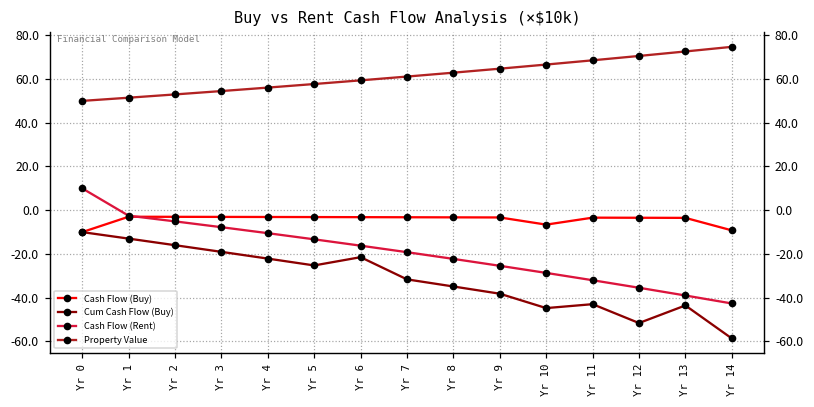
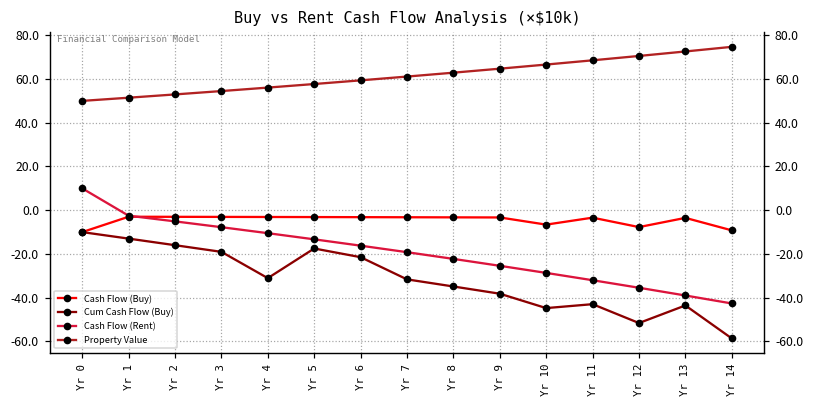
Cum Cash Flow (Buy), Yr 4: -22 -> -31
Cum Cash Flow (Buy), Yr 5: -25 -> -17
Cash Flow (Buy), Yr 12: -3 -> -8
